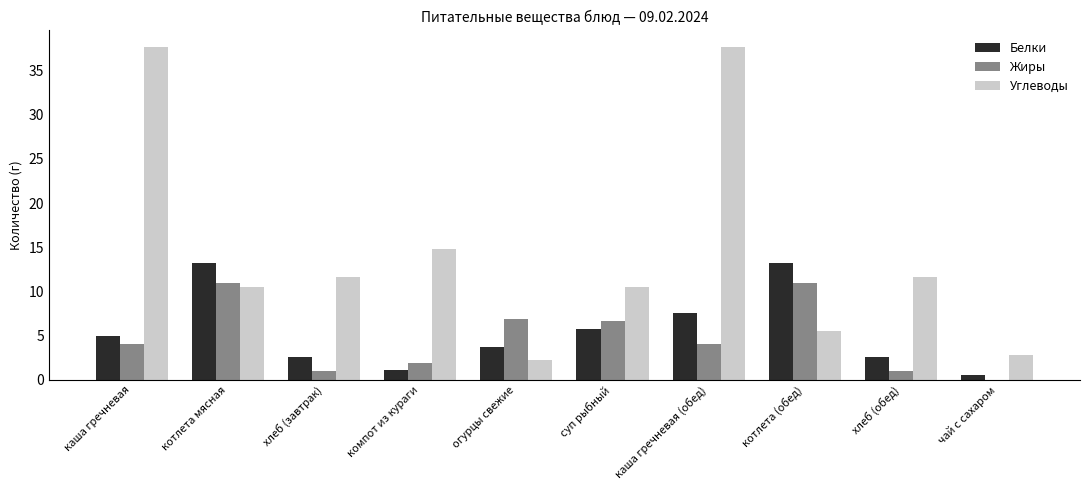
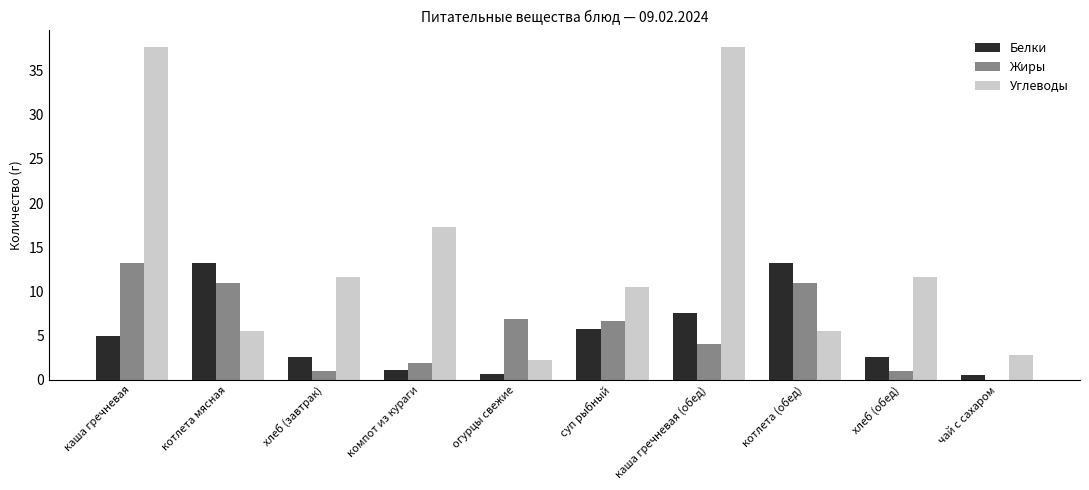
Жиры, каша гречневая: 4 -> 13
Углеводы, котлета мясная: 11 -> 6
Углеводы, компот из кураги: 15 -> 17
Белки, огурцы свежие: 4 -> 1
